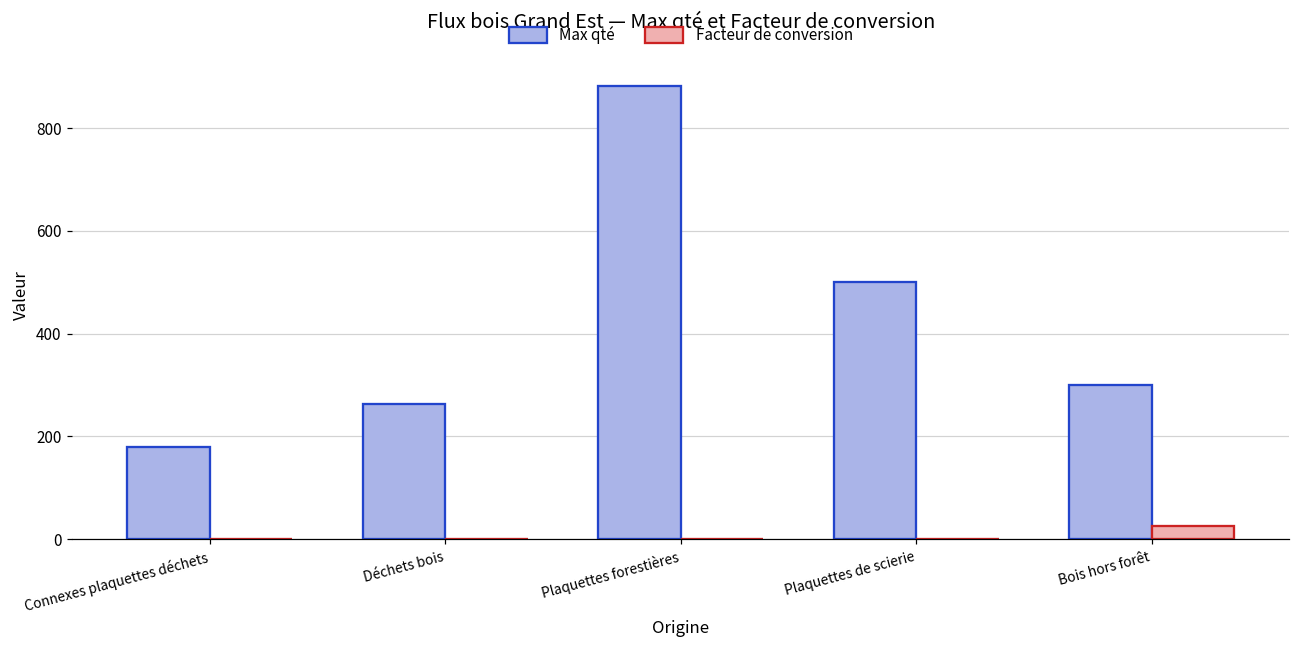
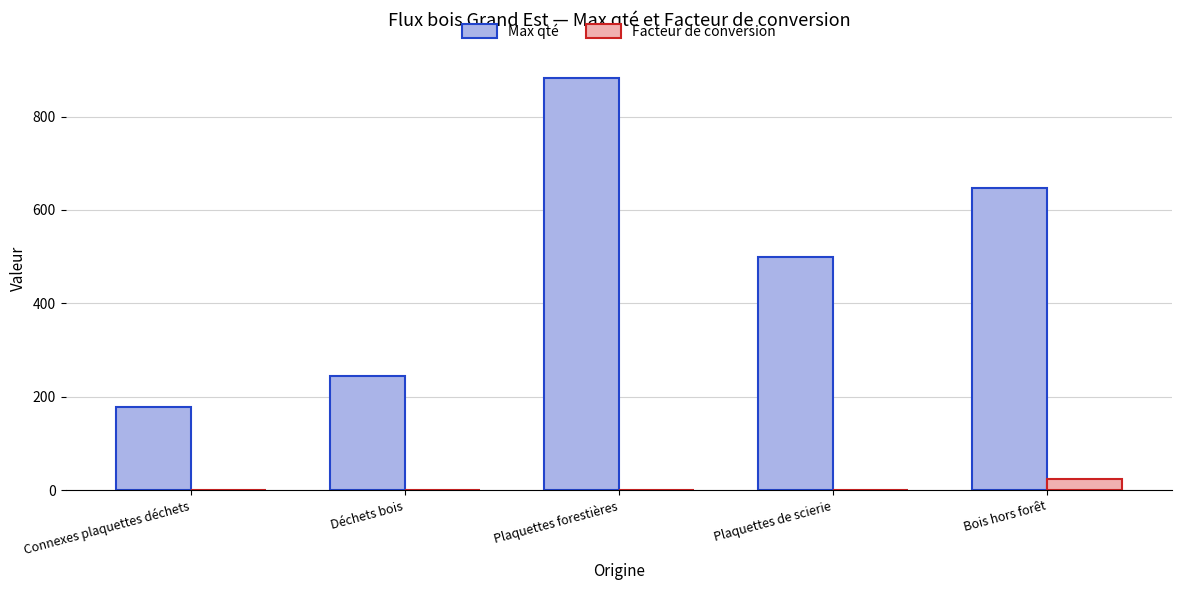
Max qté, Déchets bois: 260 -> 240
Max qté, Bois hors forêt: 300 -> 650
